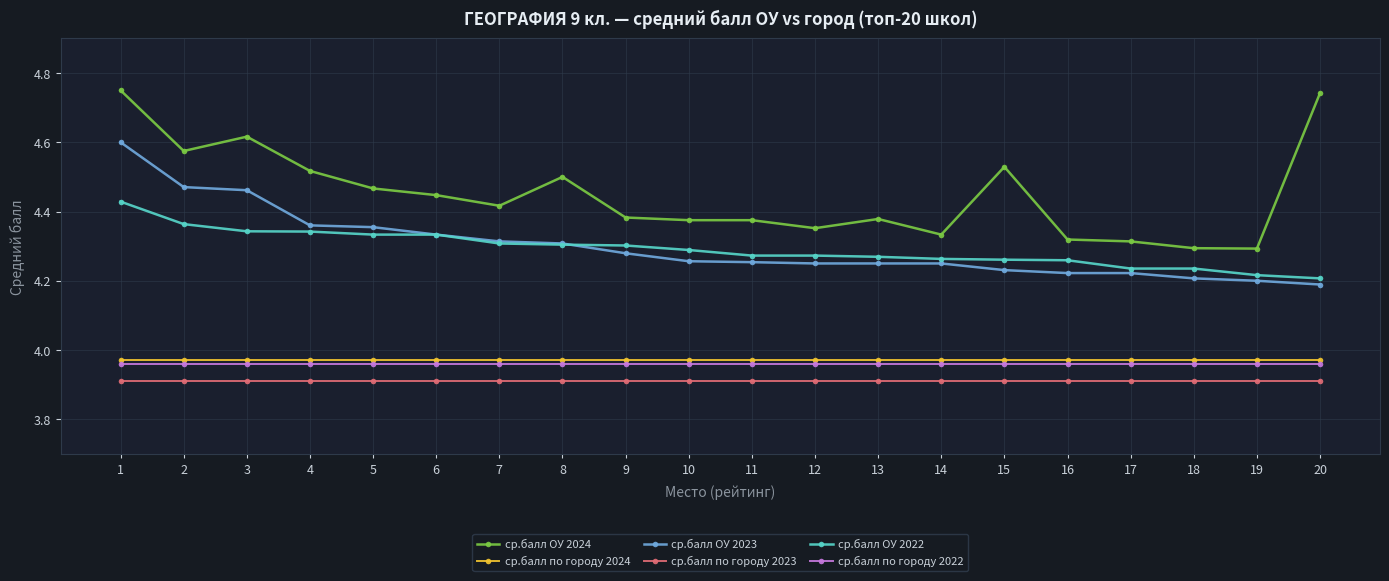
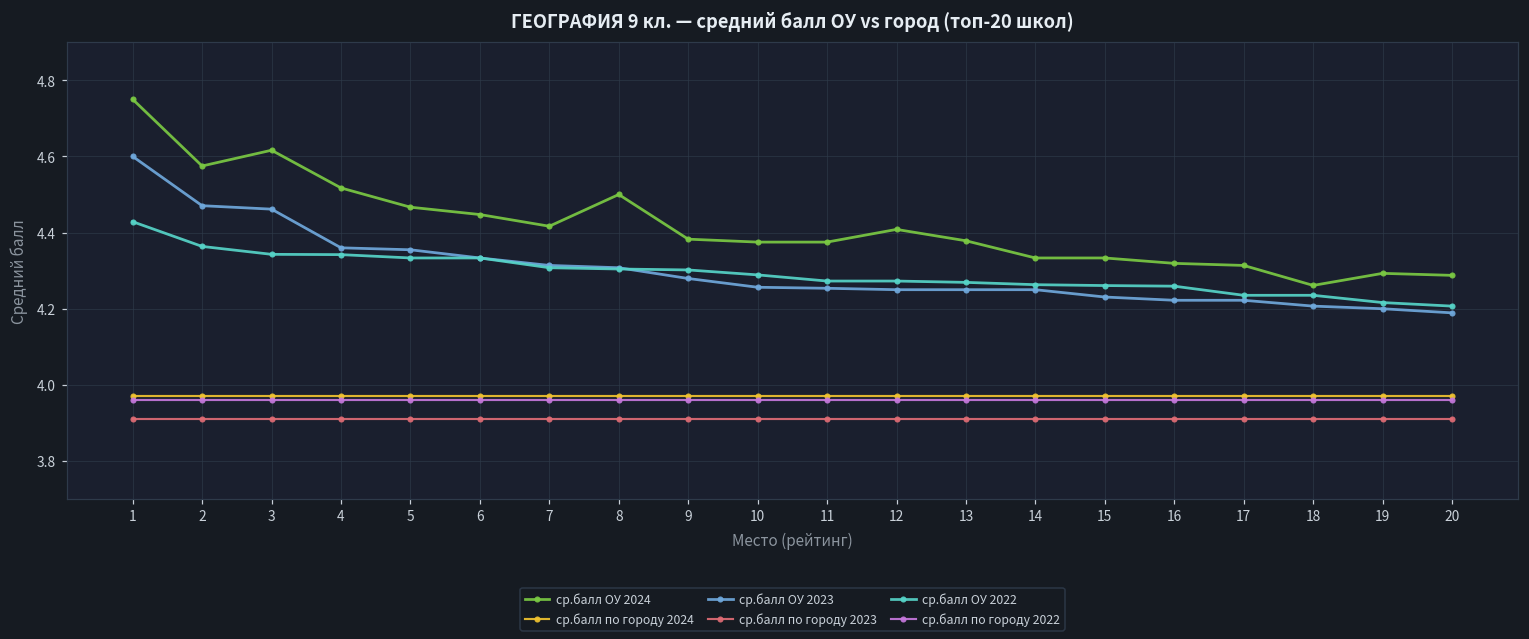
ср.балл ОУ 2024, 12: 4.35 -> 4.41
ср.балл ОУ 2024, 15: 4.53 -> 4.33
ср.балл ОУ 2024, 18: 4.29 -> 4.26
ср.балл ОУ 2024, 20: 4.74 -> 4.29
